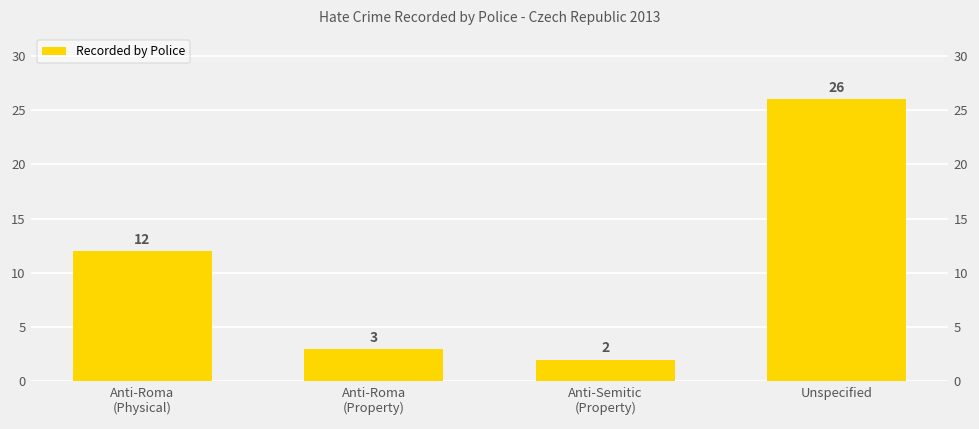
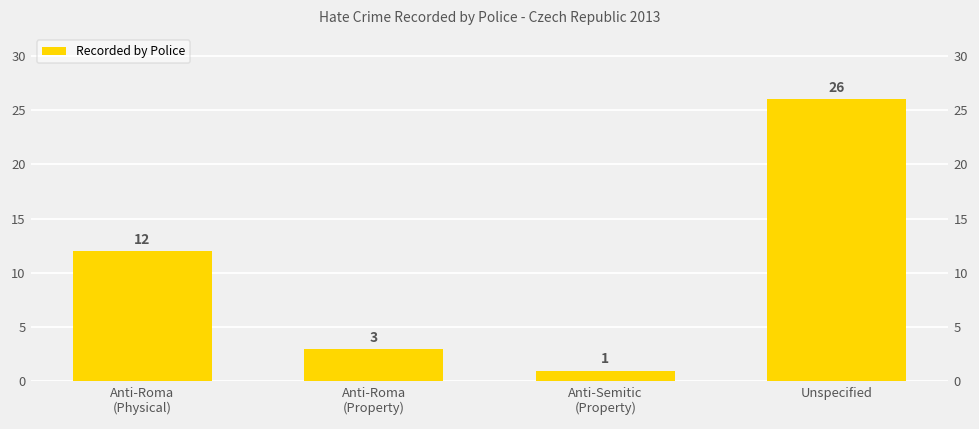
Anti-Semitic (Property): 2 -> 1
